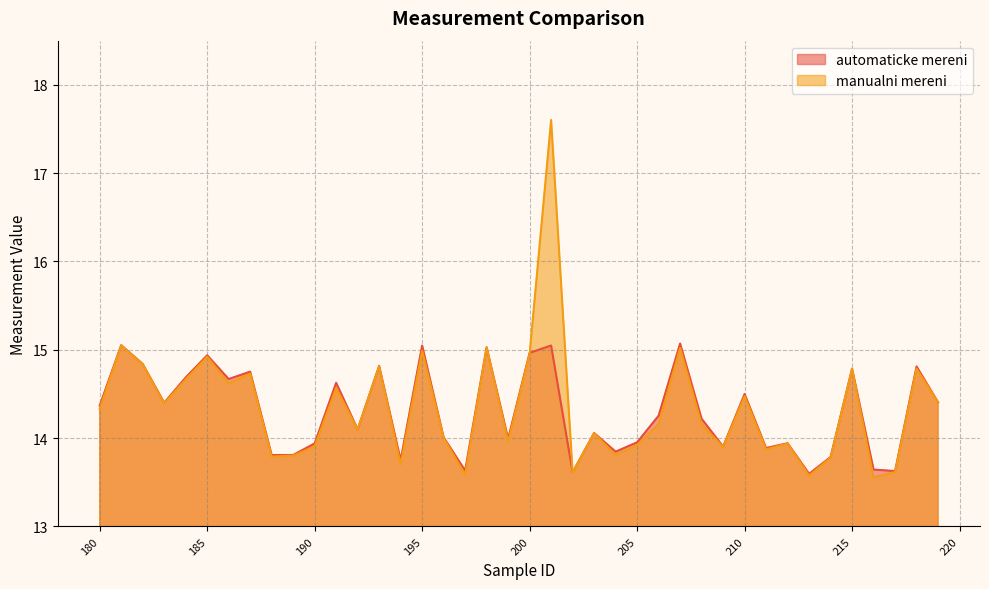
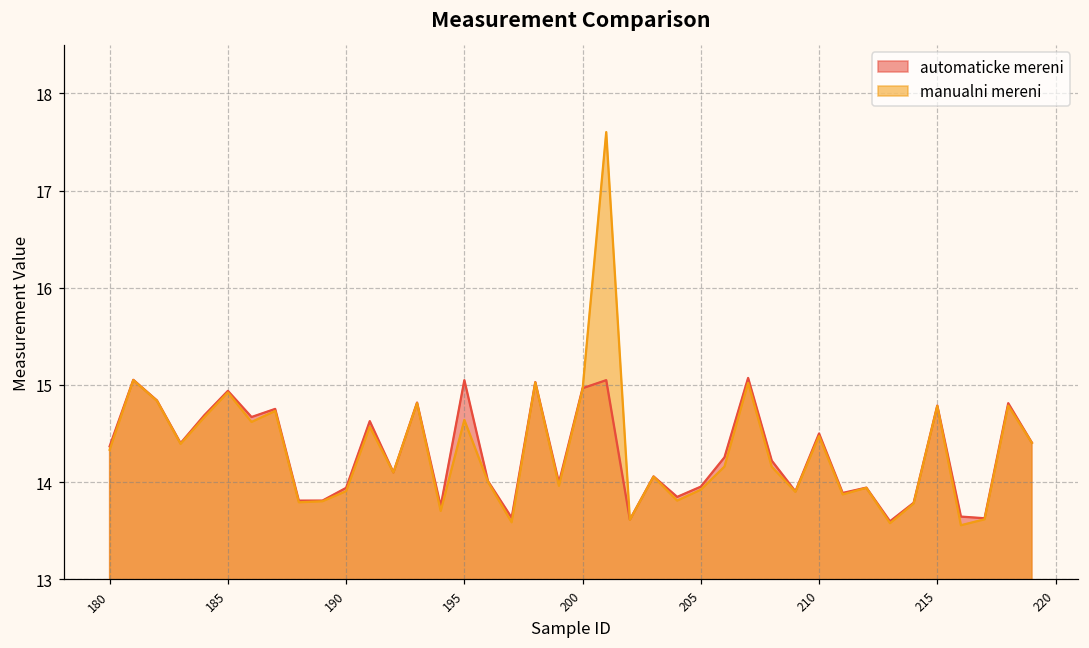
manualni mereni, 195: 15.0 -> 14.6
